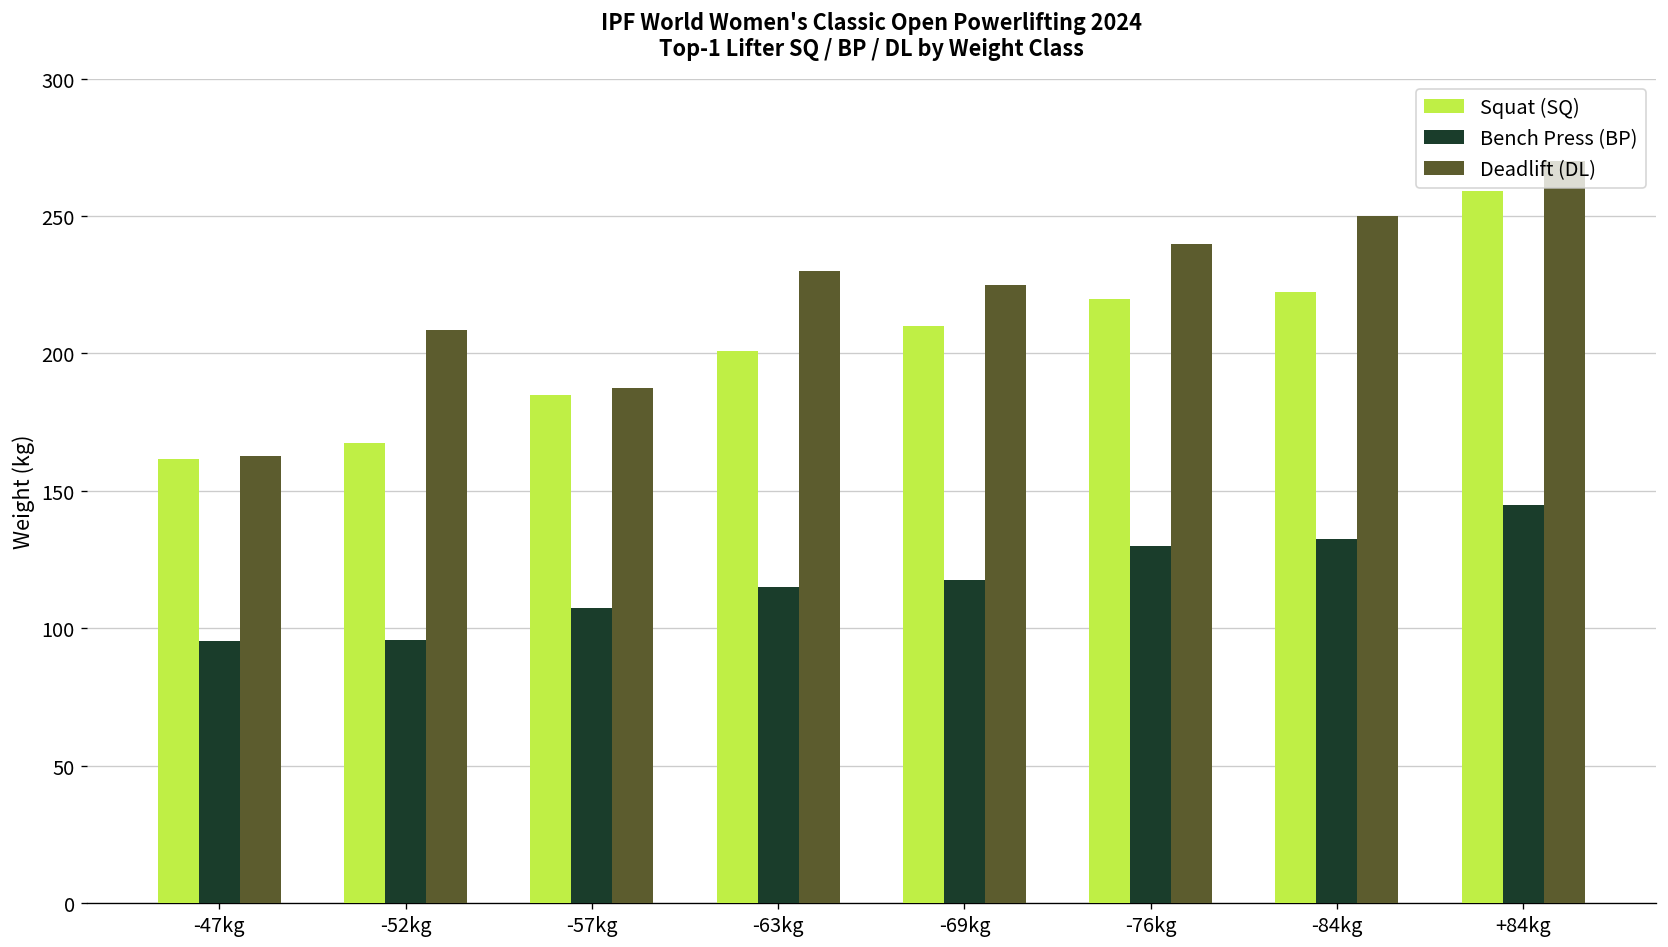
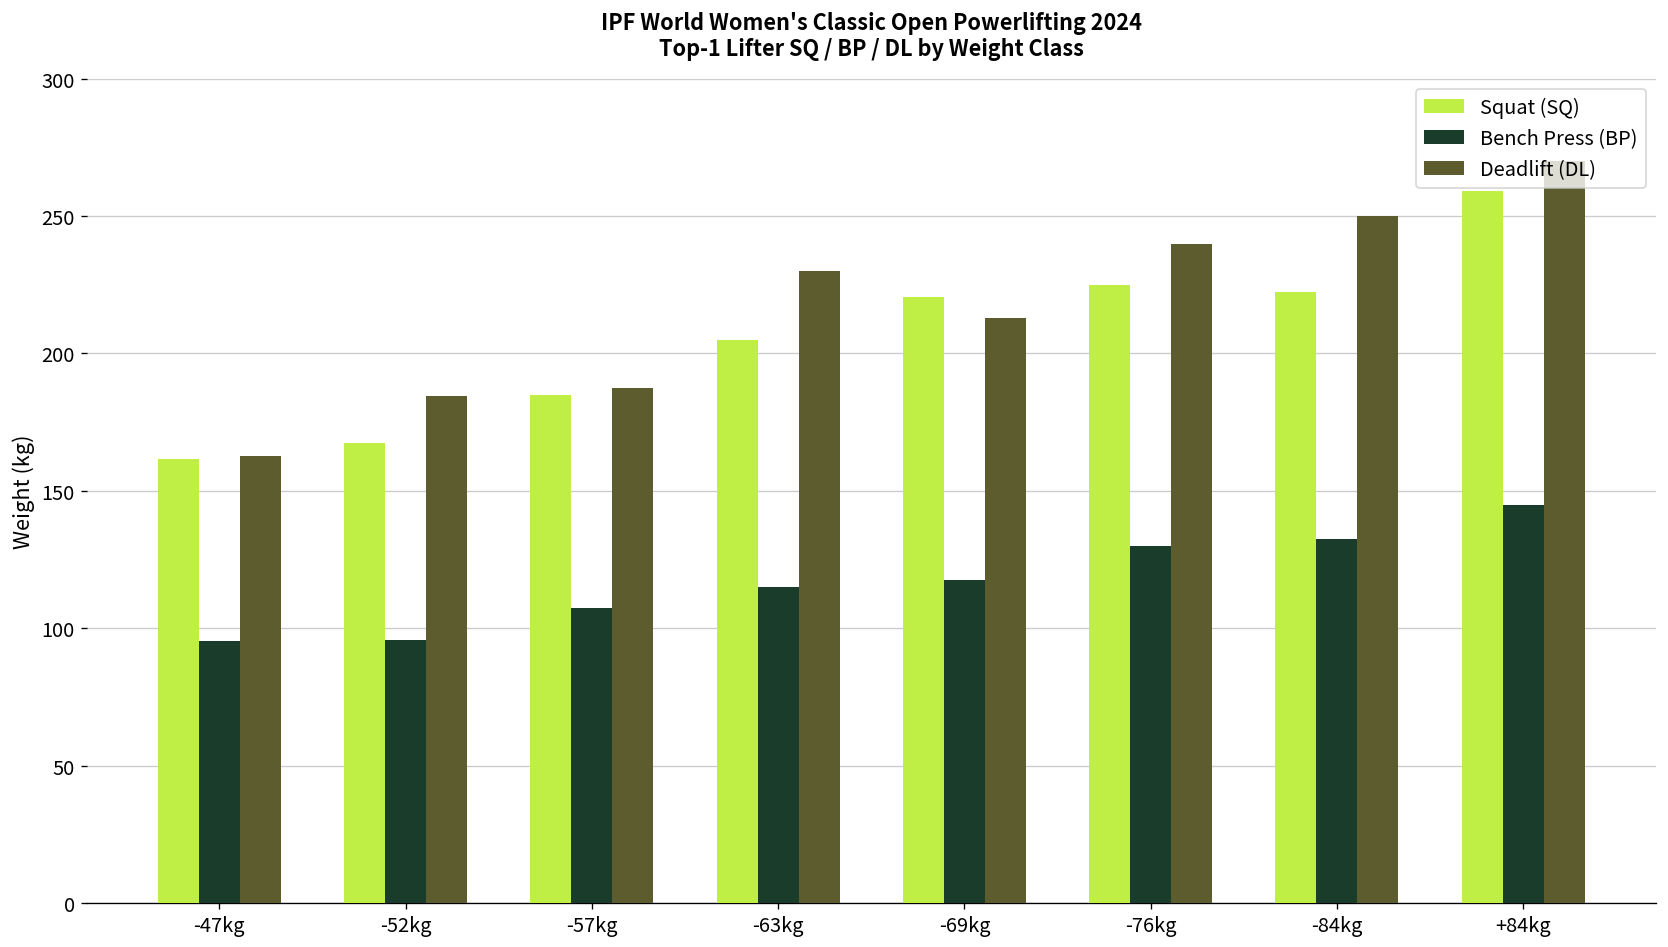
Deadlift (DL), -52kg: 209 -> 185
Squat (SQ), -63kg: 201 -> 205
Squat (SQ), -69kg: 210 -> 221
Deadlift (DL), -69kg: 225 -> 213
Squat (SQ), -76kg: 220 -> 225
